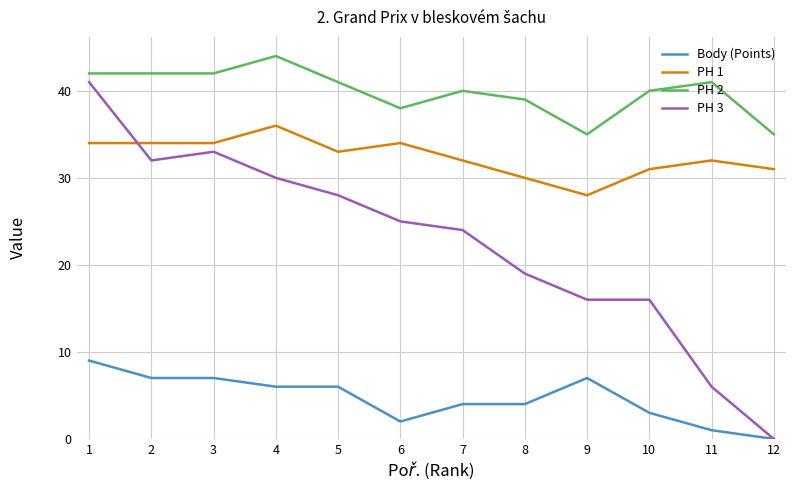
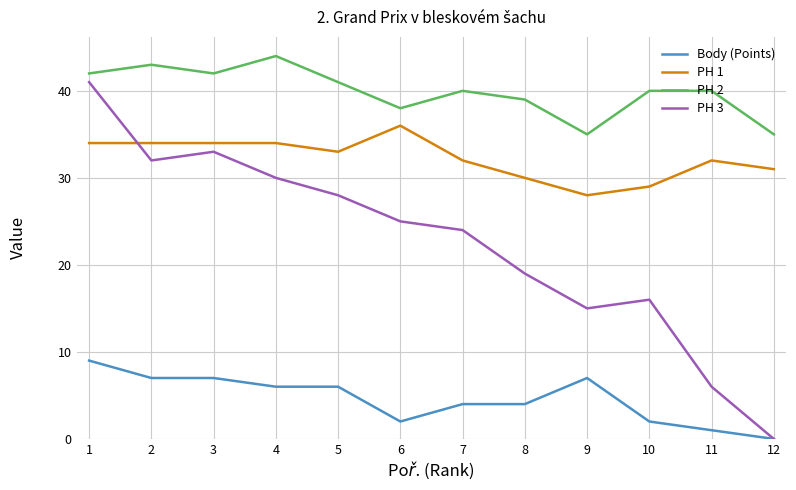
PH 2, 2: 42 -> 43
PH 1, 4: 36 -> 34
PH 1, 6: 34 -> 36
PH 3, 9: 16 -> 15
Body (Points), 10: 3 -> 2
PH 1, 10: 31 -> 29
PH 2, 11: 41 -> 40
